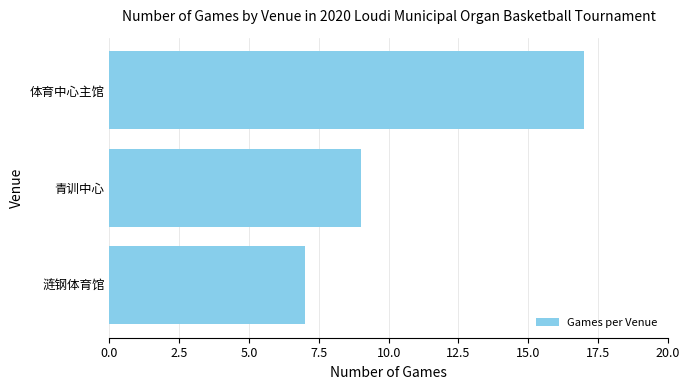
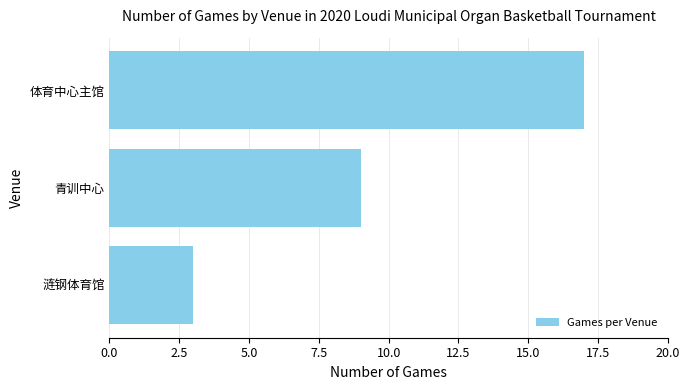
涟钢体育馆: 7 -> 3
